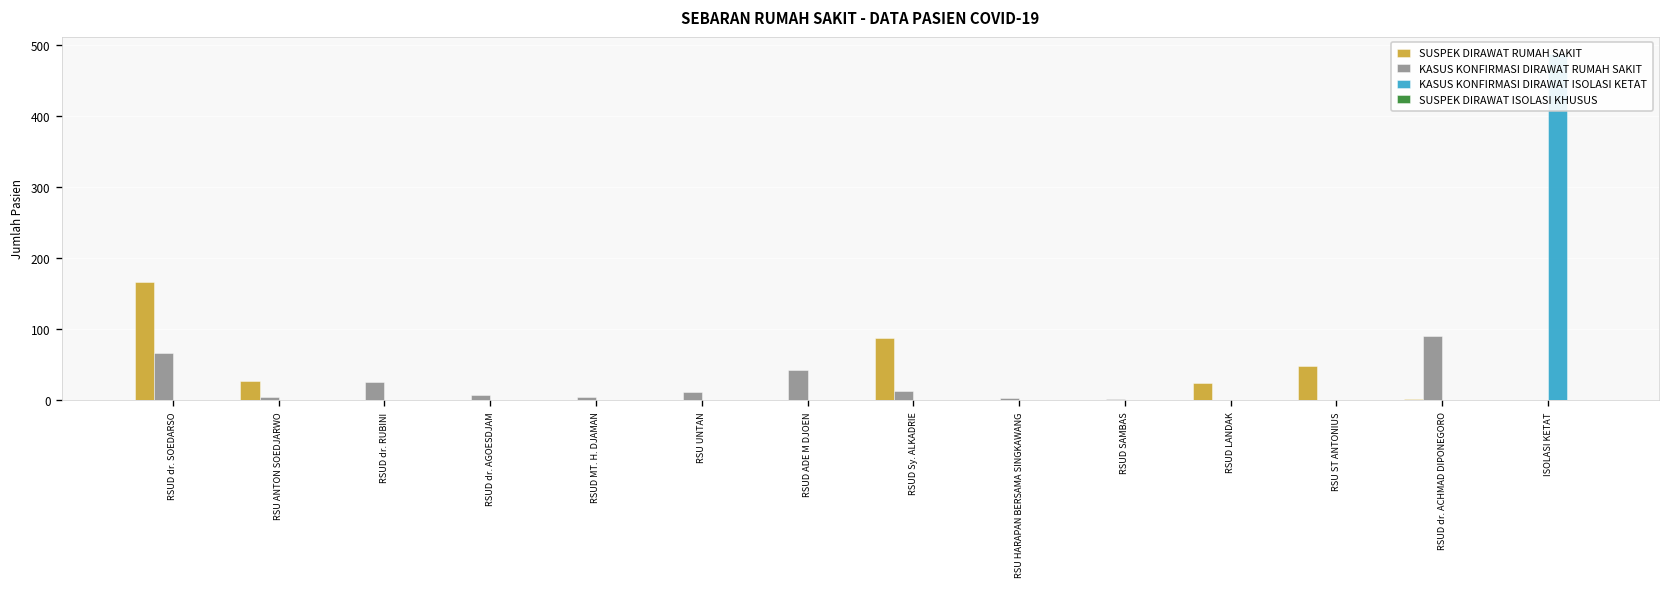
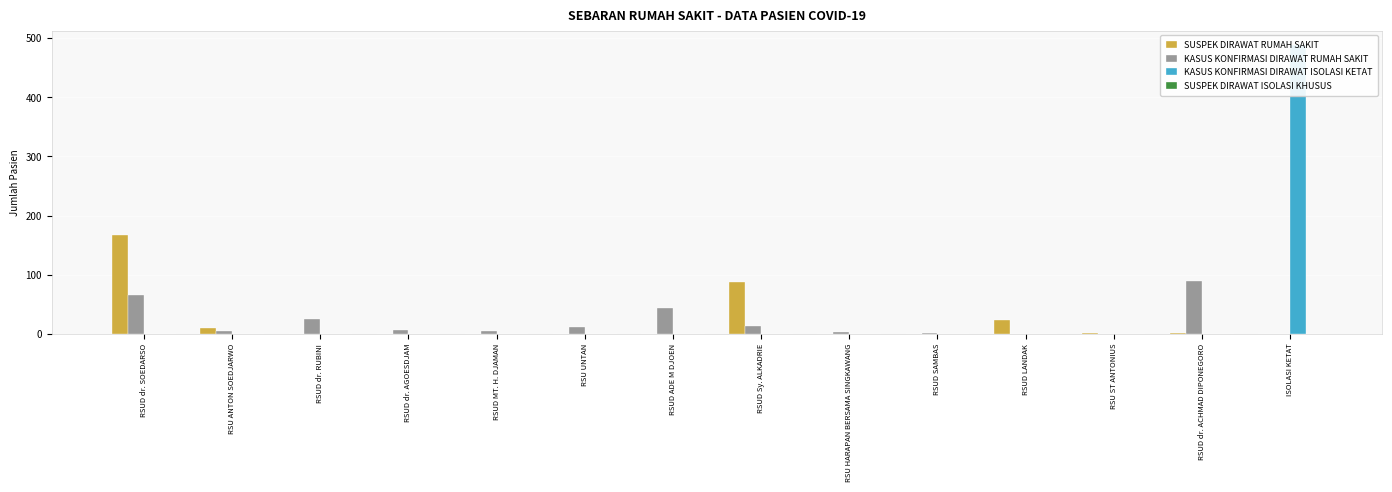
SUSPEK DIRAWAT RUMAH SAKIT, RSU ANTON SOEDJARWO: 30 -> 10
SUSPEK DIRAWAT RUMAH SAKIT, RSU ST ANTONIUS: 50 -> 0
